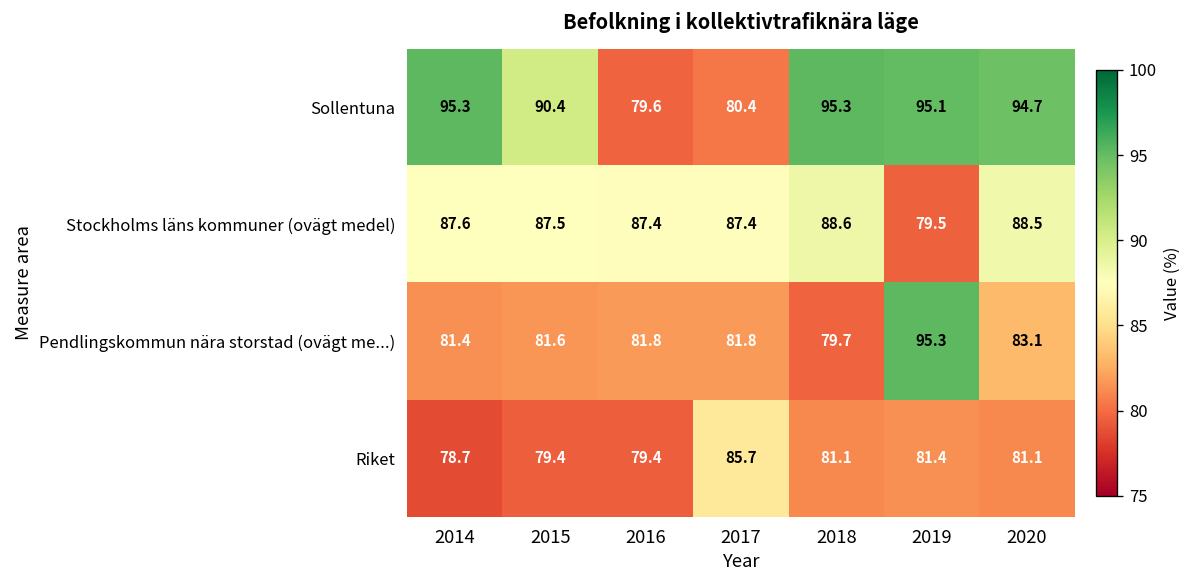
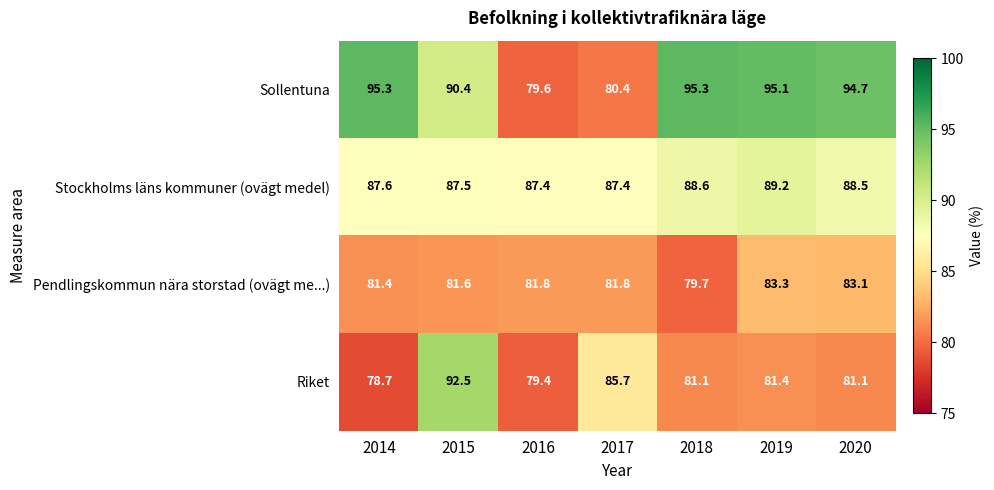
Stockholms läns kommuner (ovägt medel), 2019: 79.5 -> 89.2
Pendlingskommun nära storstad (ovägt me...), 2019: 95.3 -> 83.3
Riket, 2015: 79.4 -> 92.5
